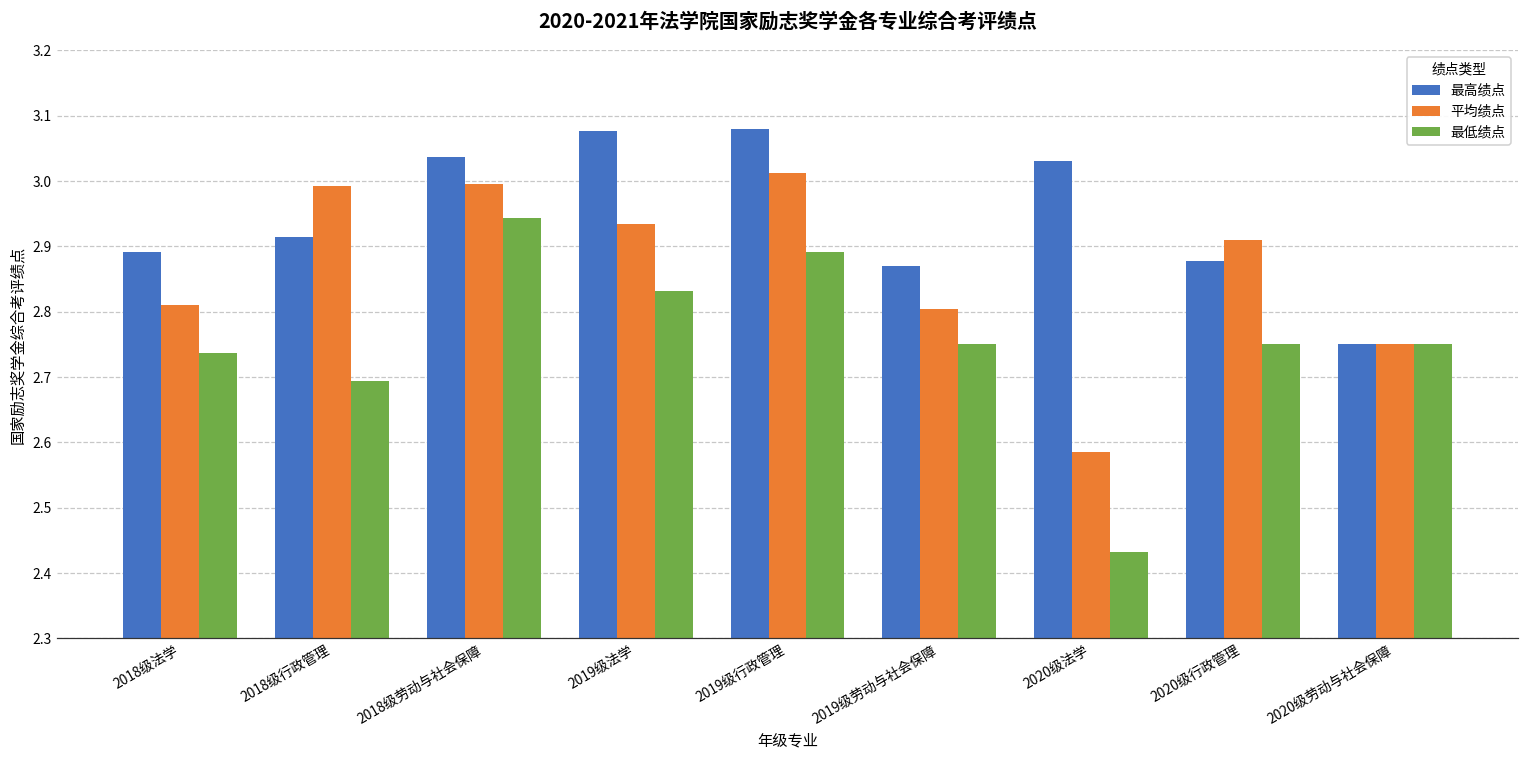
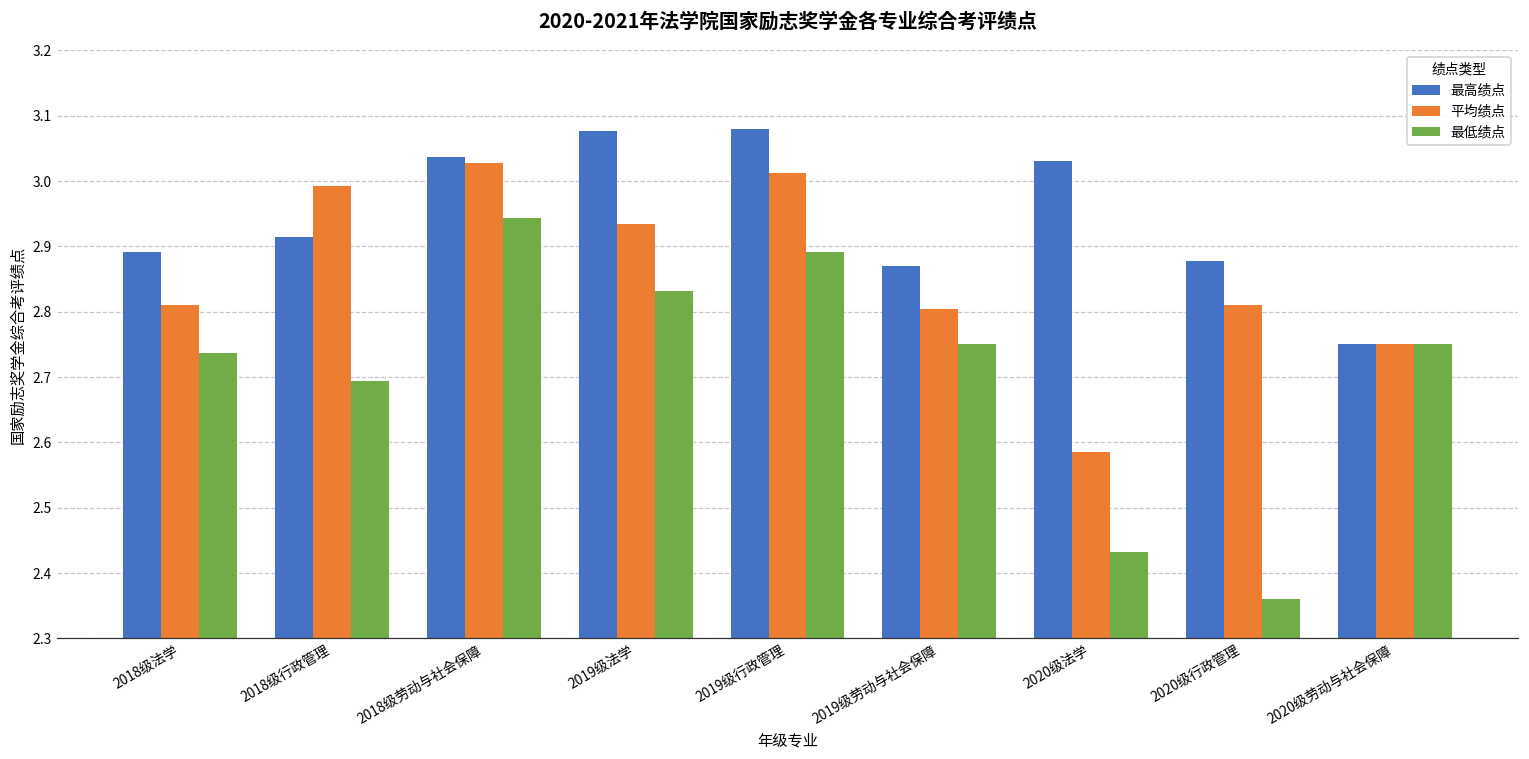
平均绩点, 2018级劳动与社会保障: 3.00 -> 3.03
平均绩点, 2020级行政管理: 2.91 -> 2.81
最低绩点, 2020级行政管理: 2.75 -> 2.36
